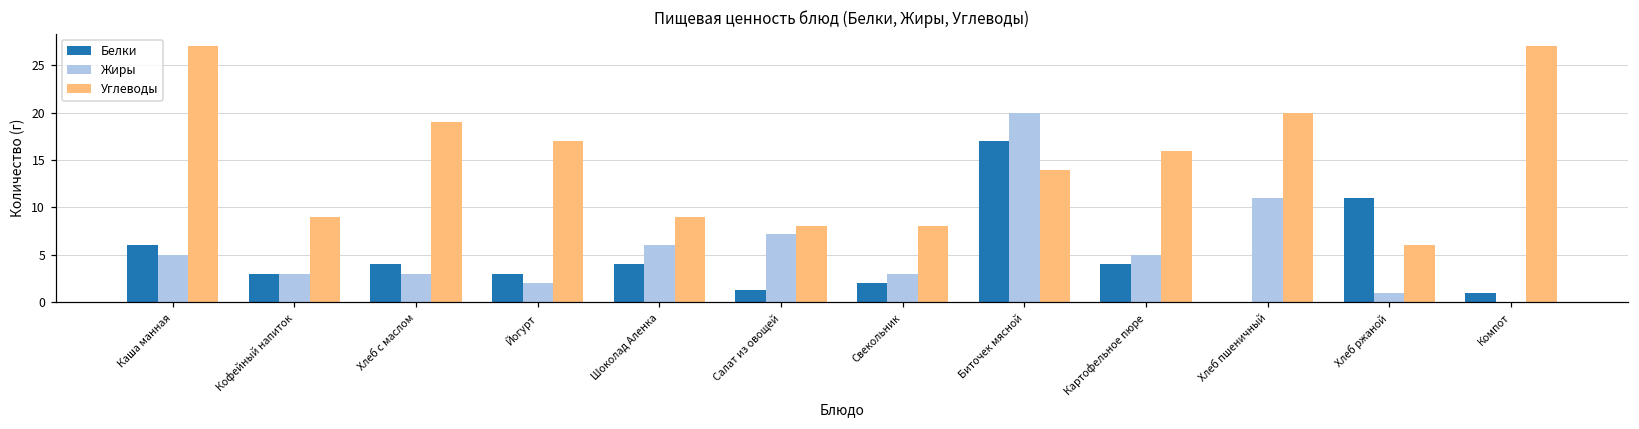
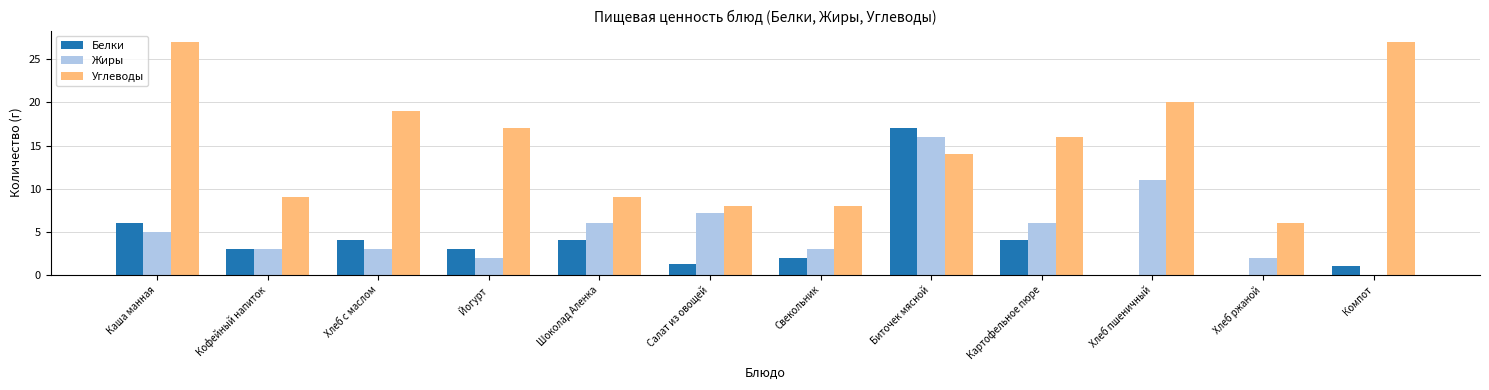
Жиры, Биточек мясной: 20 -> 16
Жиры, Картофельное пюре: 5 -> 6
Белки, Хлеб ржаной: 11 -> 0
Жиры, Хлеб ржаной: 1 -> 2
